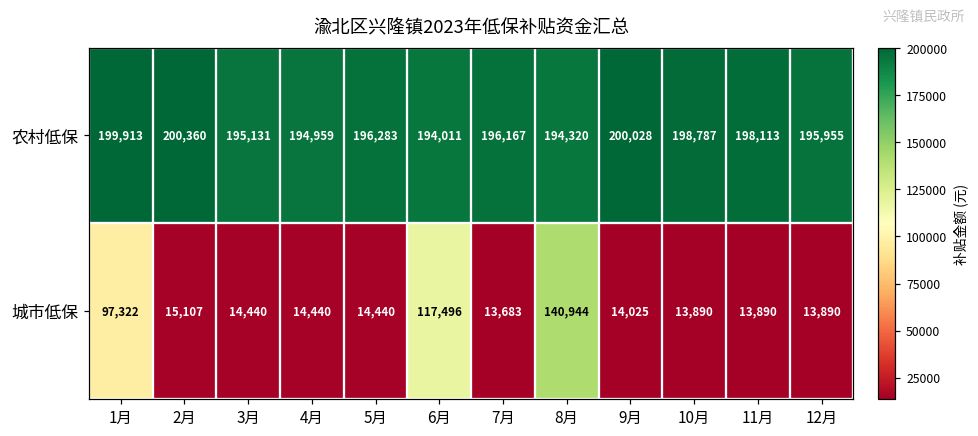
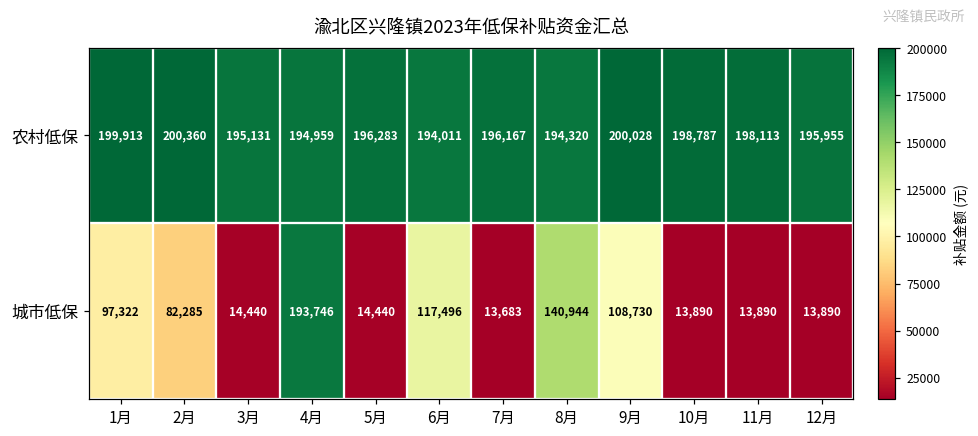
城市低保, 2月: 15,107 -> 82,285
城市低保, 4月: 14,440 -> 193,746
城市低保, 9月: 14,025 -> 108,730
